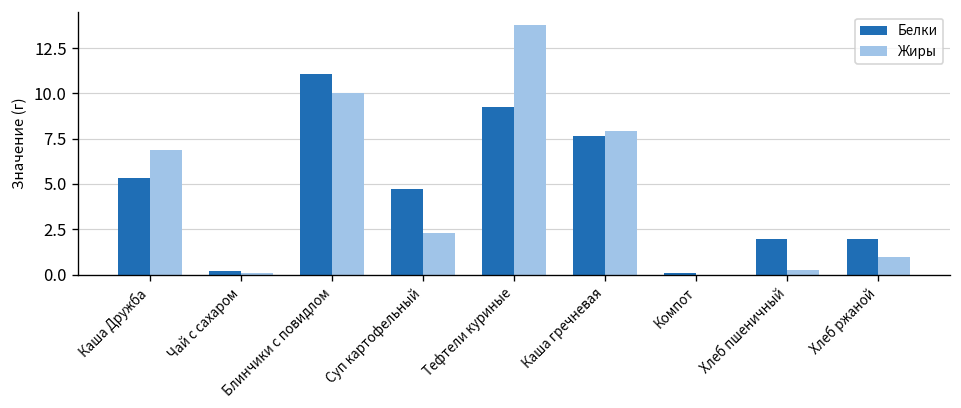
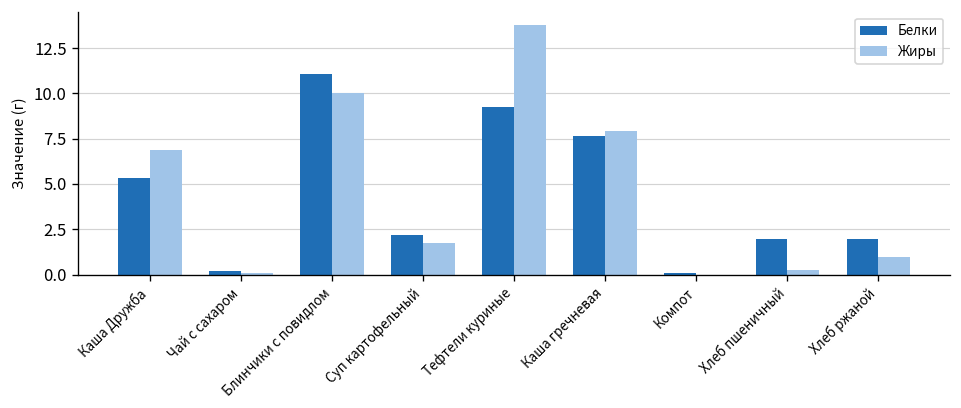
Белки, Суп картофельный: 4.7 -> 2.2
Жиры, Суп картофельный: 2.3 -> 1.8
